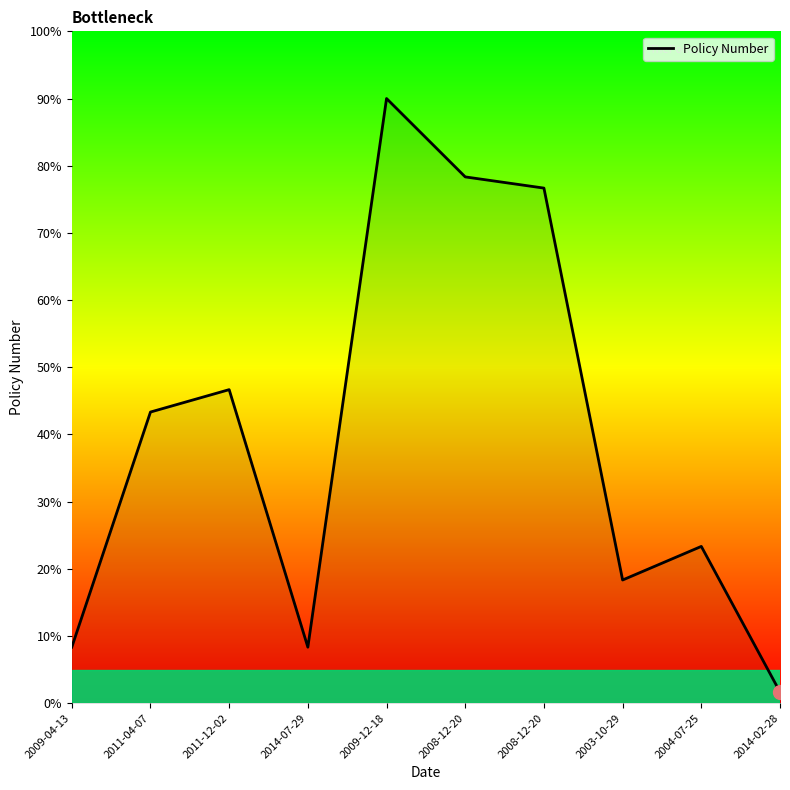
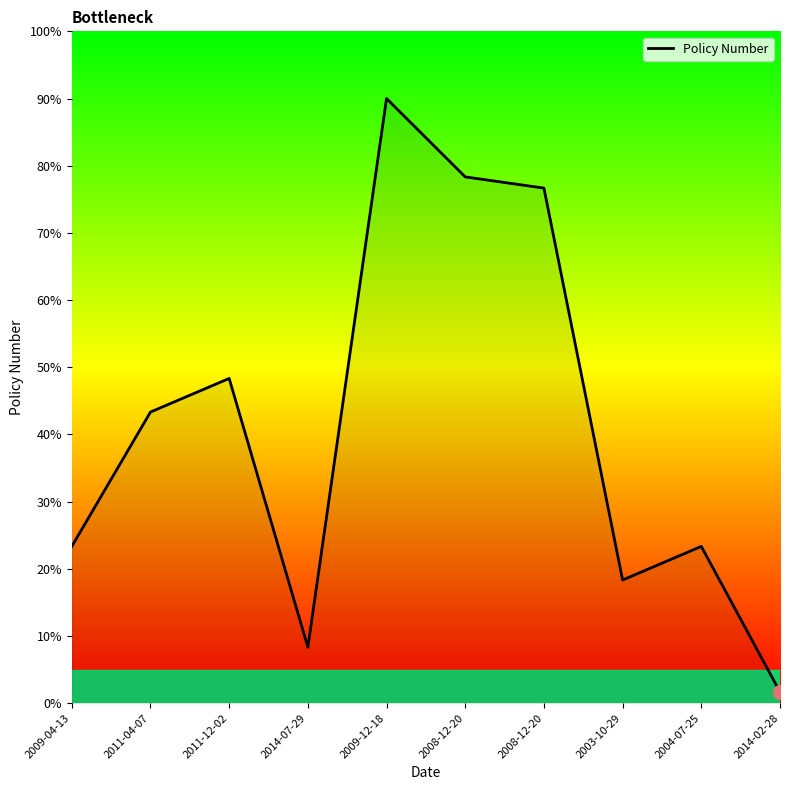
Policy Number, 2009-04-13: 8% -> 23%
Policy Number, 2011-12-02: 47% -> 48%
